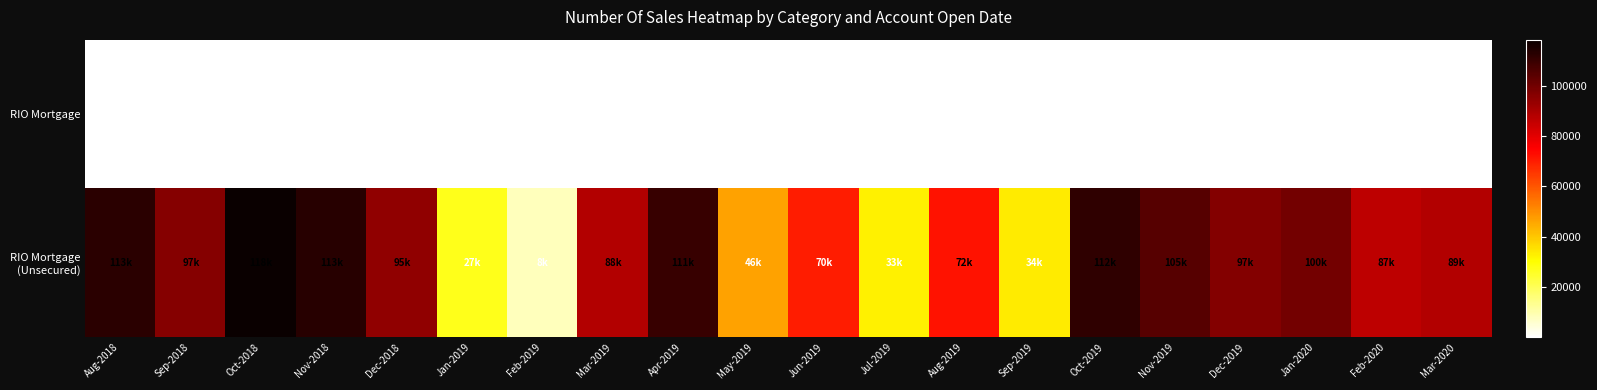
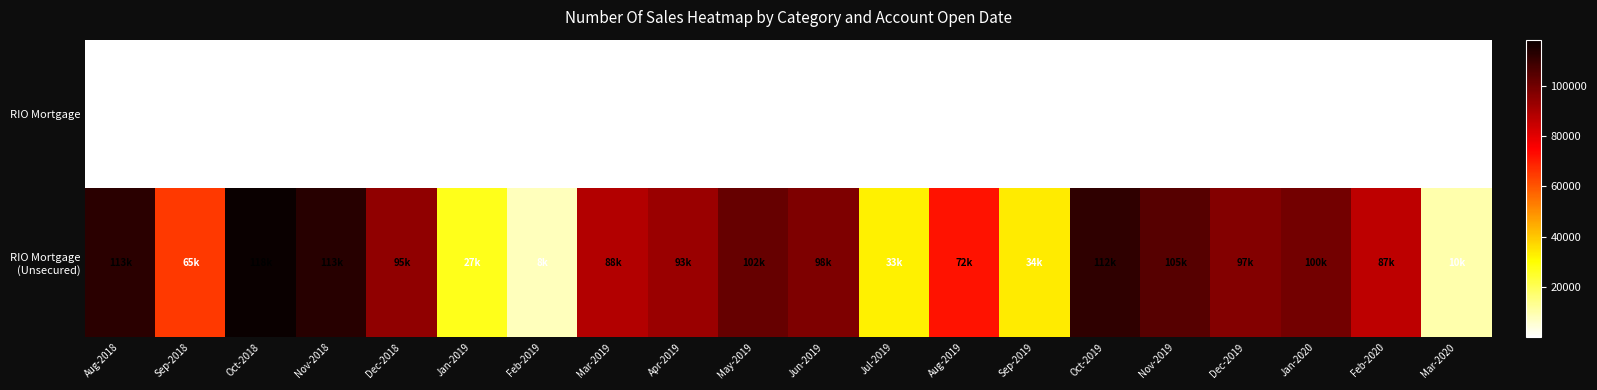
RIO Mortgage (Unsecured), Sep-2018: 97k -> 65k
RIO Mortgage (Unsecured), Apr-2019: 111k -> 93k
RIO Mortgage (Unsecured), May-2019: 46k -> 102k
RIO Mortgage (Unsecured), Jun-2019: 70k -> 98k
RIO Mortgage (Unsecured), Mar-2020: 89k -> 10k
